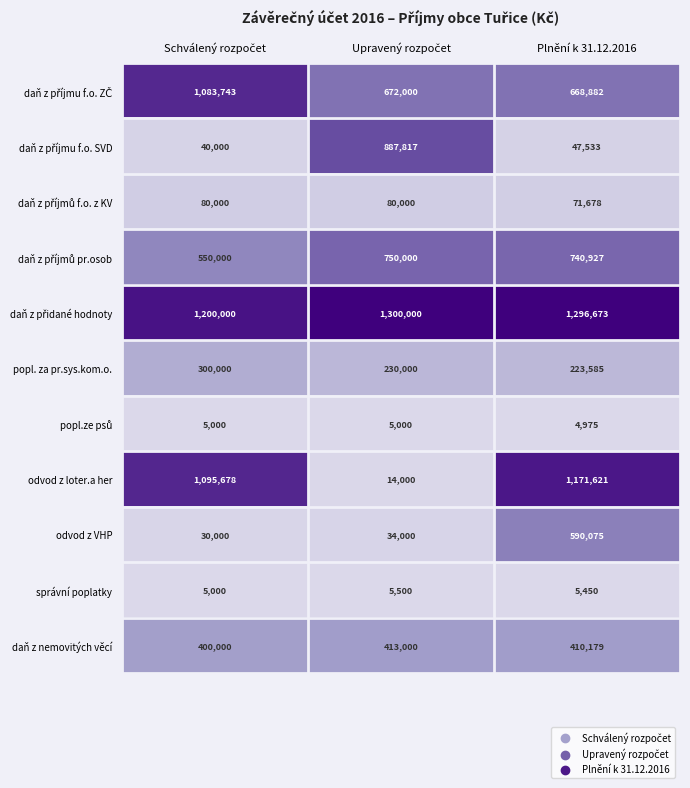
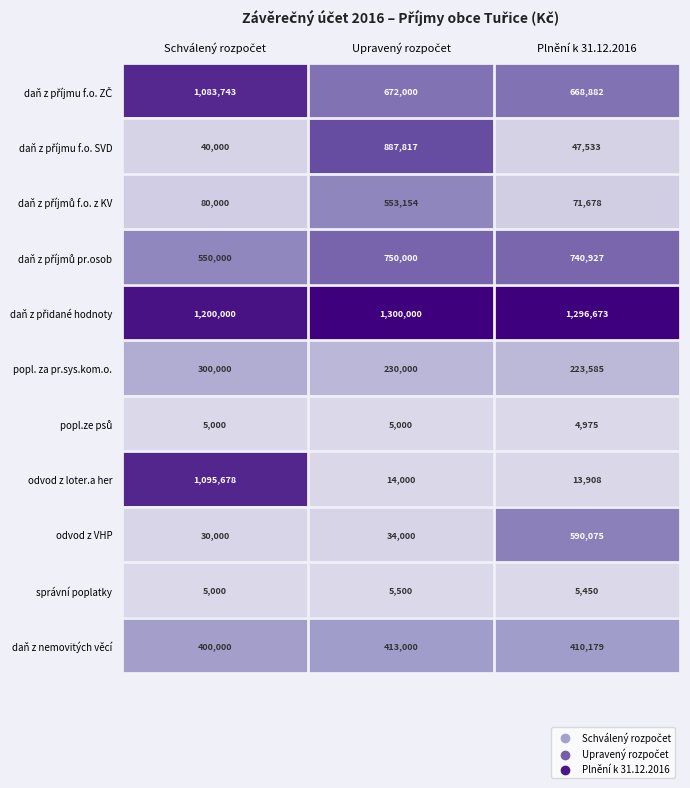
daň z příjmů f.o. z KV, Upravený rozpočet: 80,000 -> 553,154
odvod z loter.a her, Plnění k 31.12.2016: 1,171,621 -> 13,908
